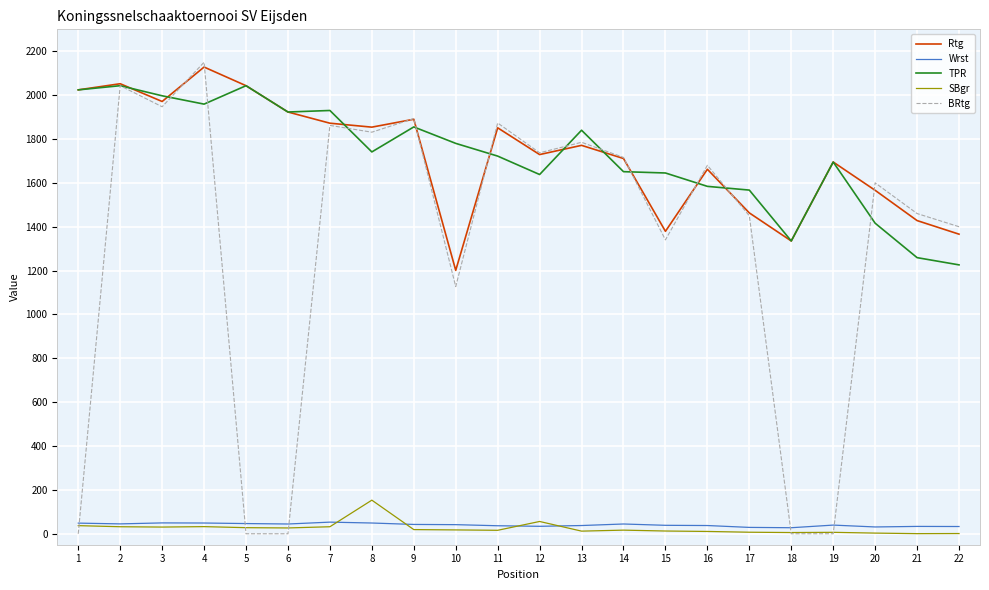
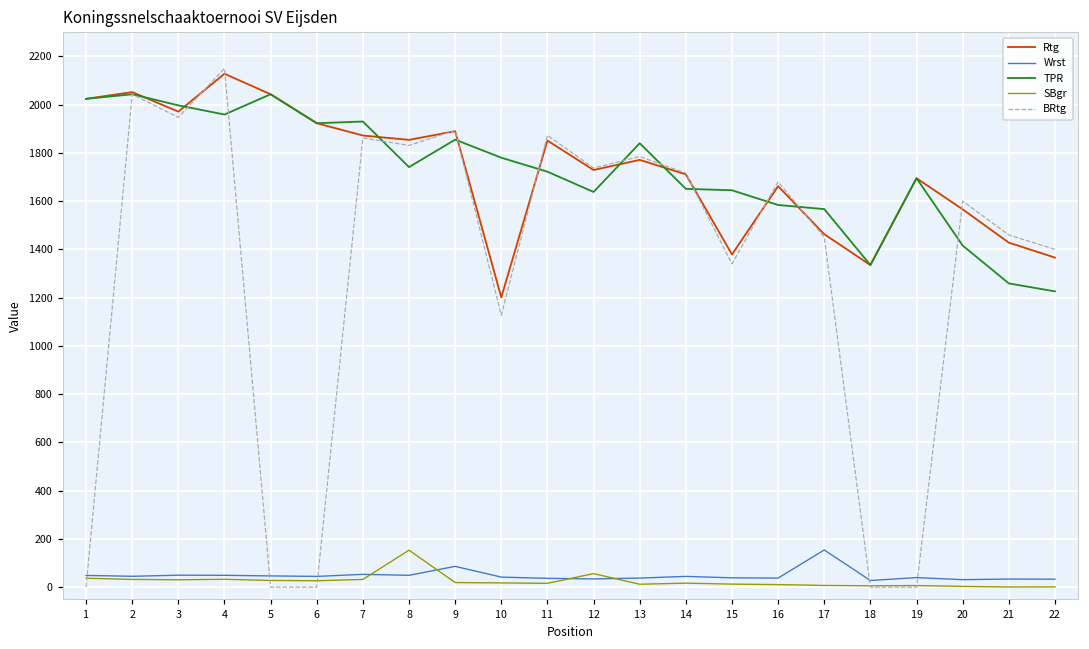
Wrst, 9: 40 -> 90
Wrst, 17: 30 -> 150
